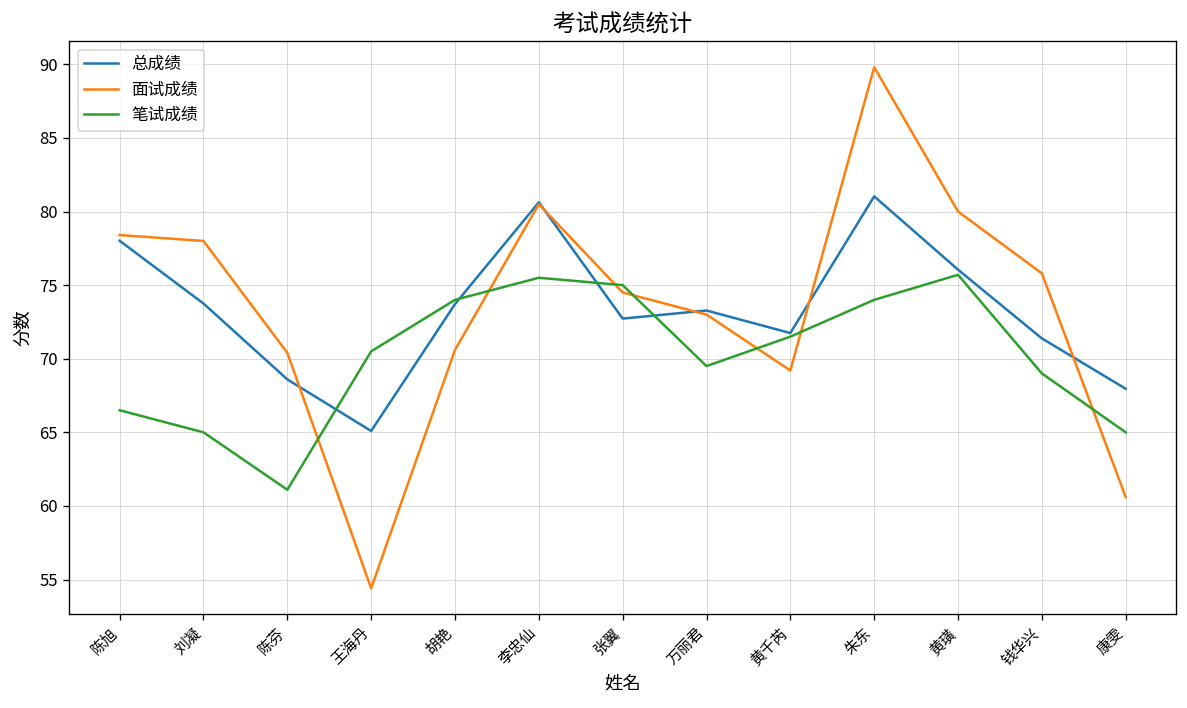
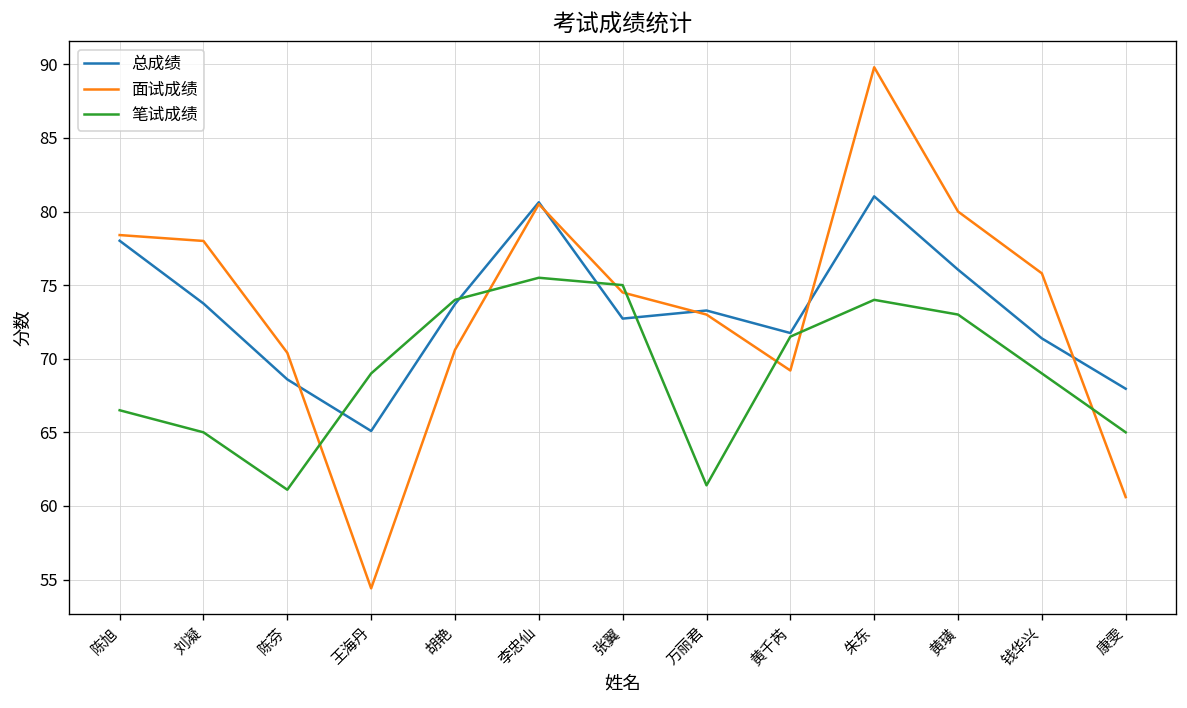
笔试成绩, 王海丹: 70.5 -> 69.0
笔试成绩, 万丽君: 69.5 -> 61.4
笔试成绩, 黄璜: 75.7 -> 73.0
